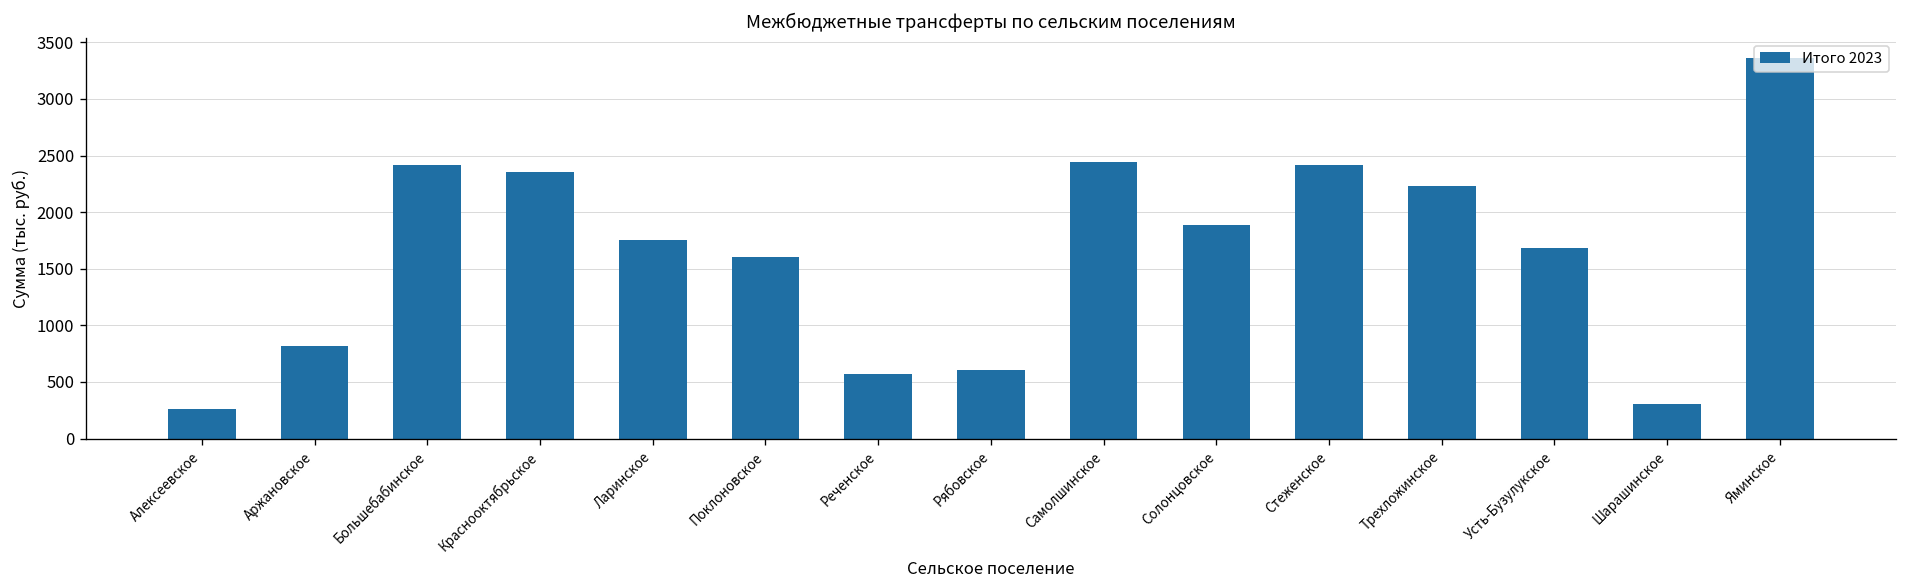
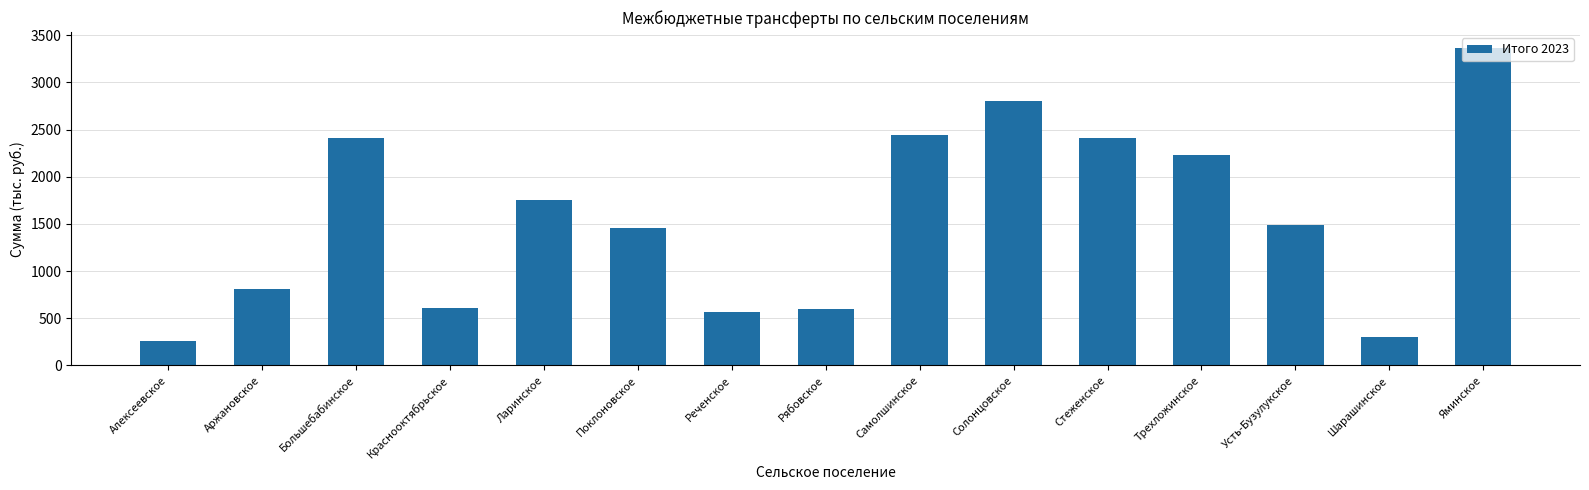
Краснооктябрьское: 2400 -> 600
Поклоновское: 1600 -> 1500
Солонцовское: 1900 -> 2800
Усть-Бузулукское: 1700 -> 1500
